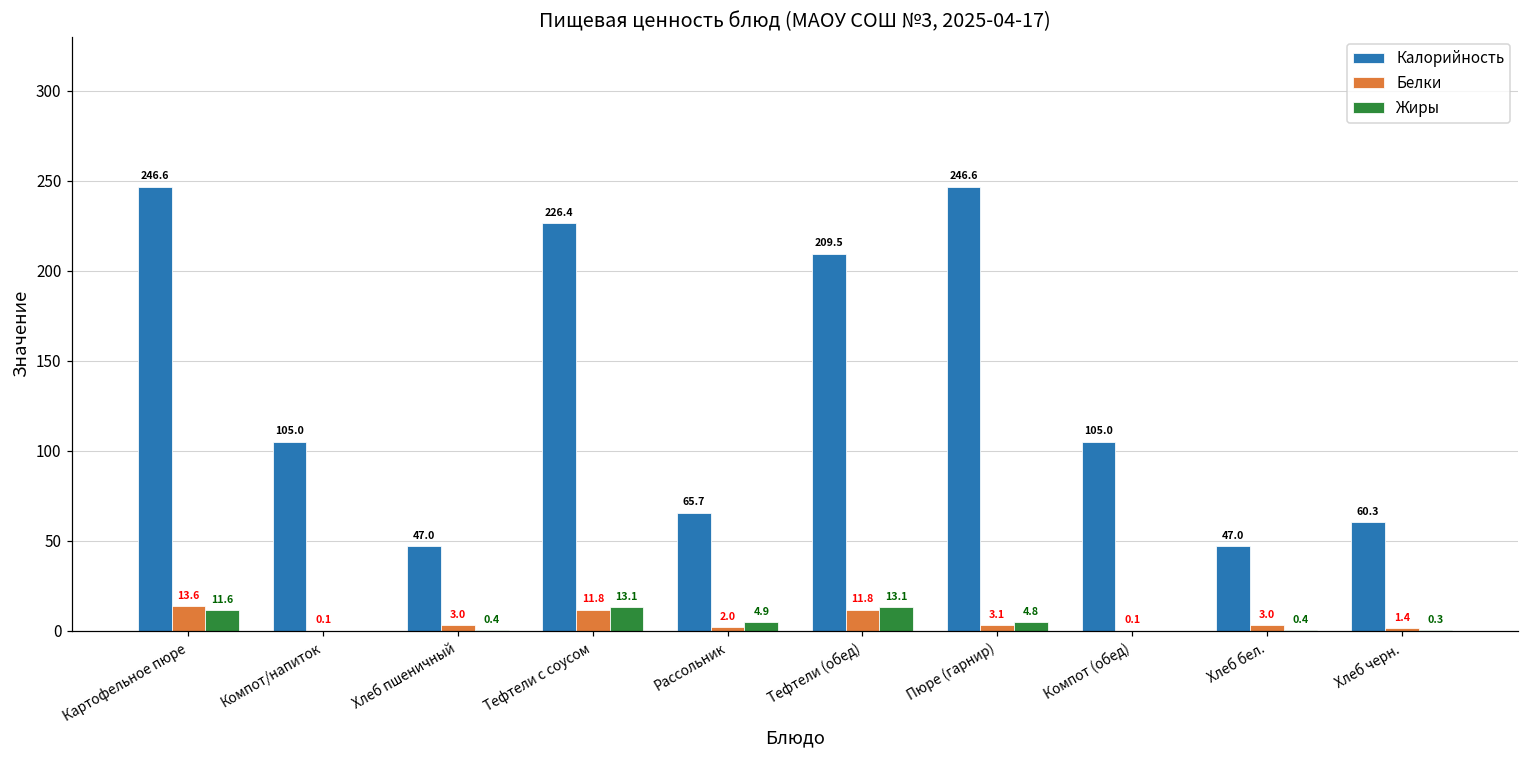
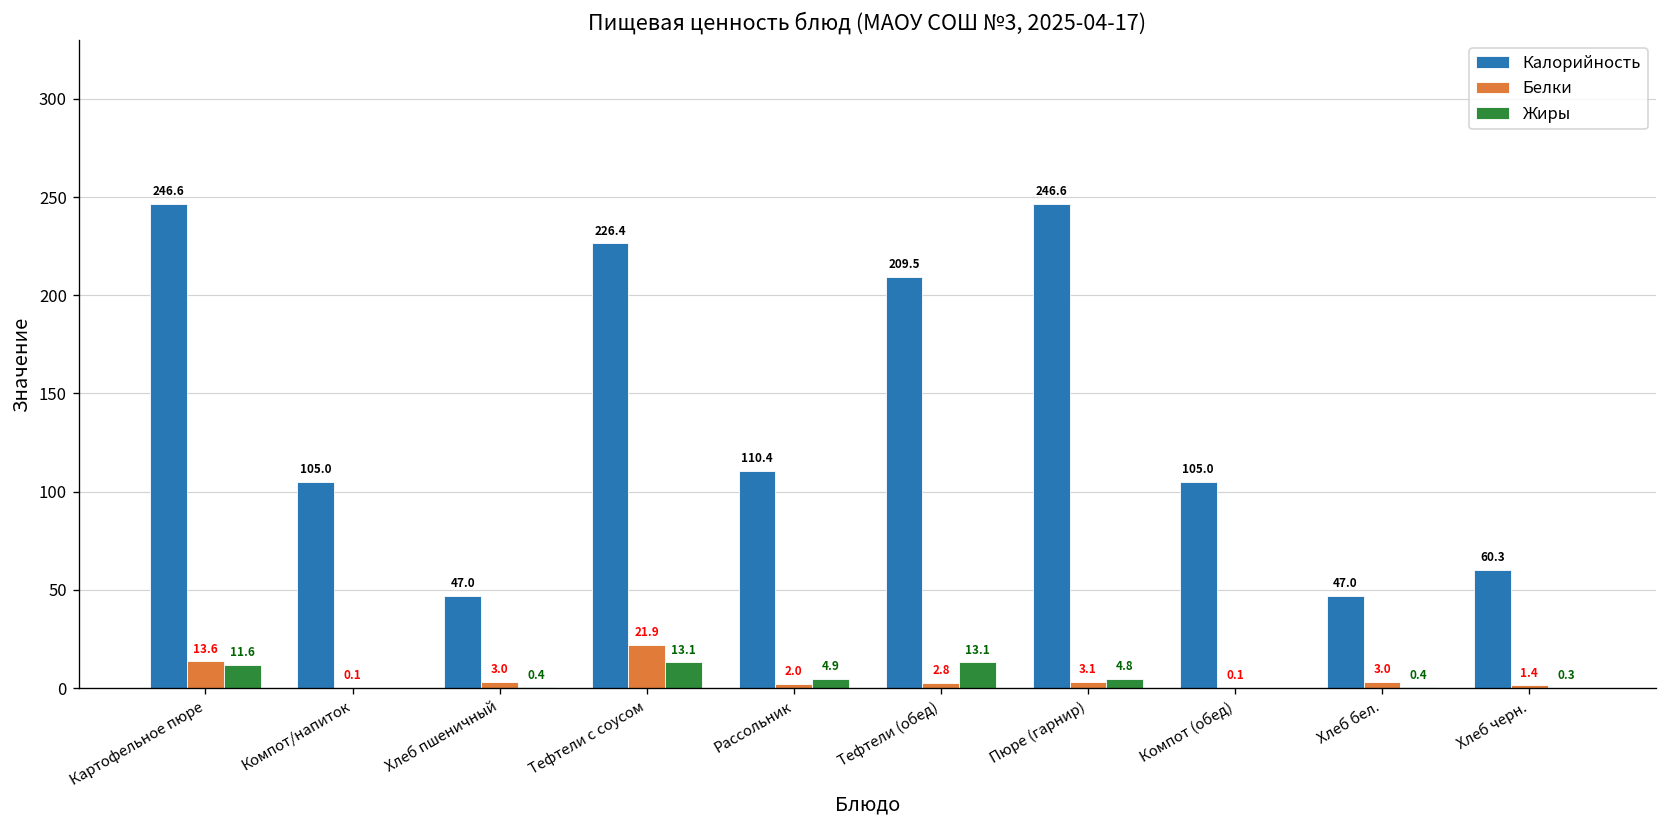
Белки, Тефтели с соусом: 11.8 -> 21.9
Калорийность, Рассольник: 65.7 -> 110.4
Белки, Тефтели (обед): 11.8 -> 2.8
